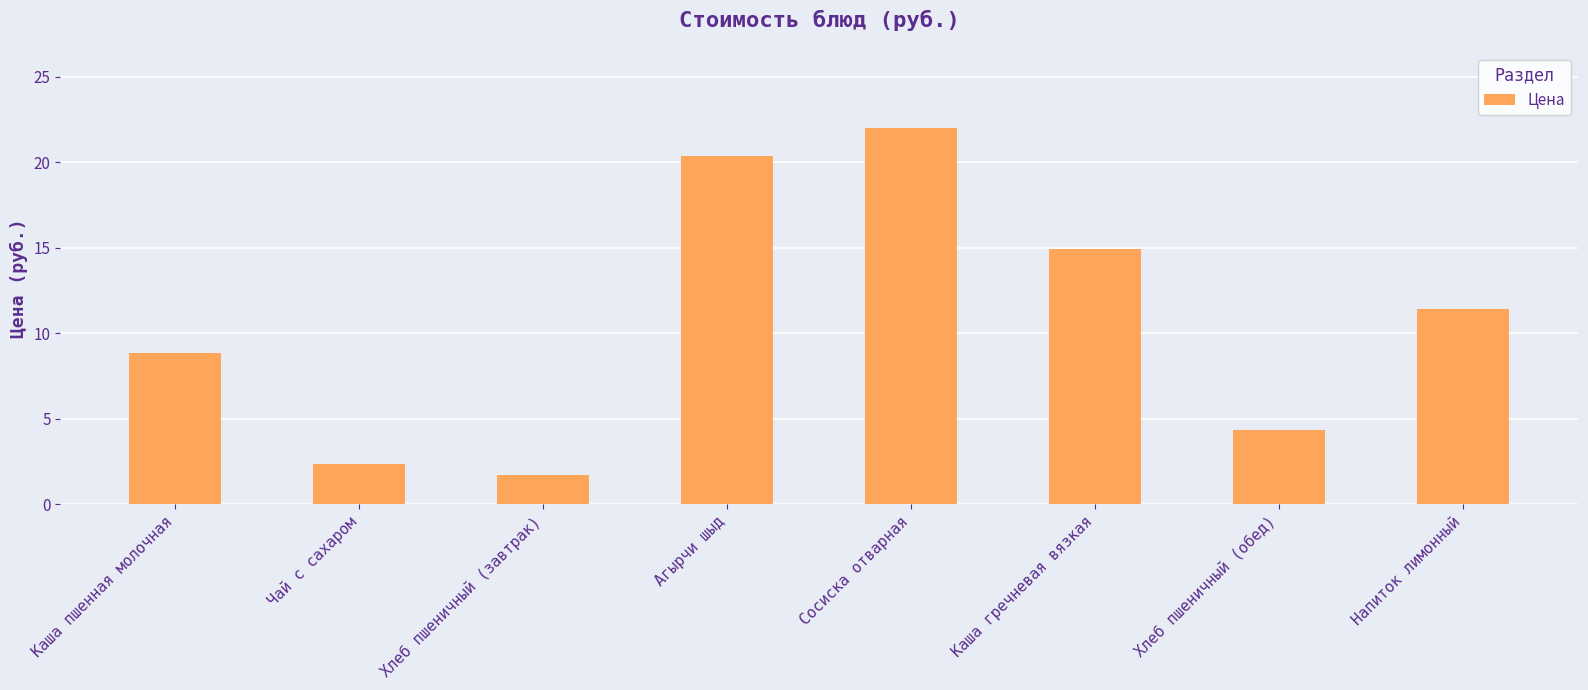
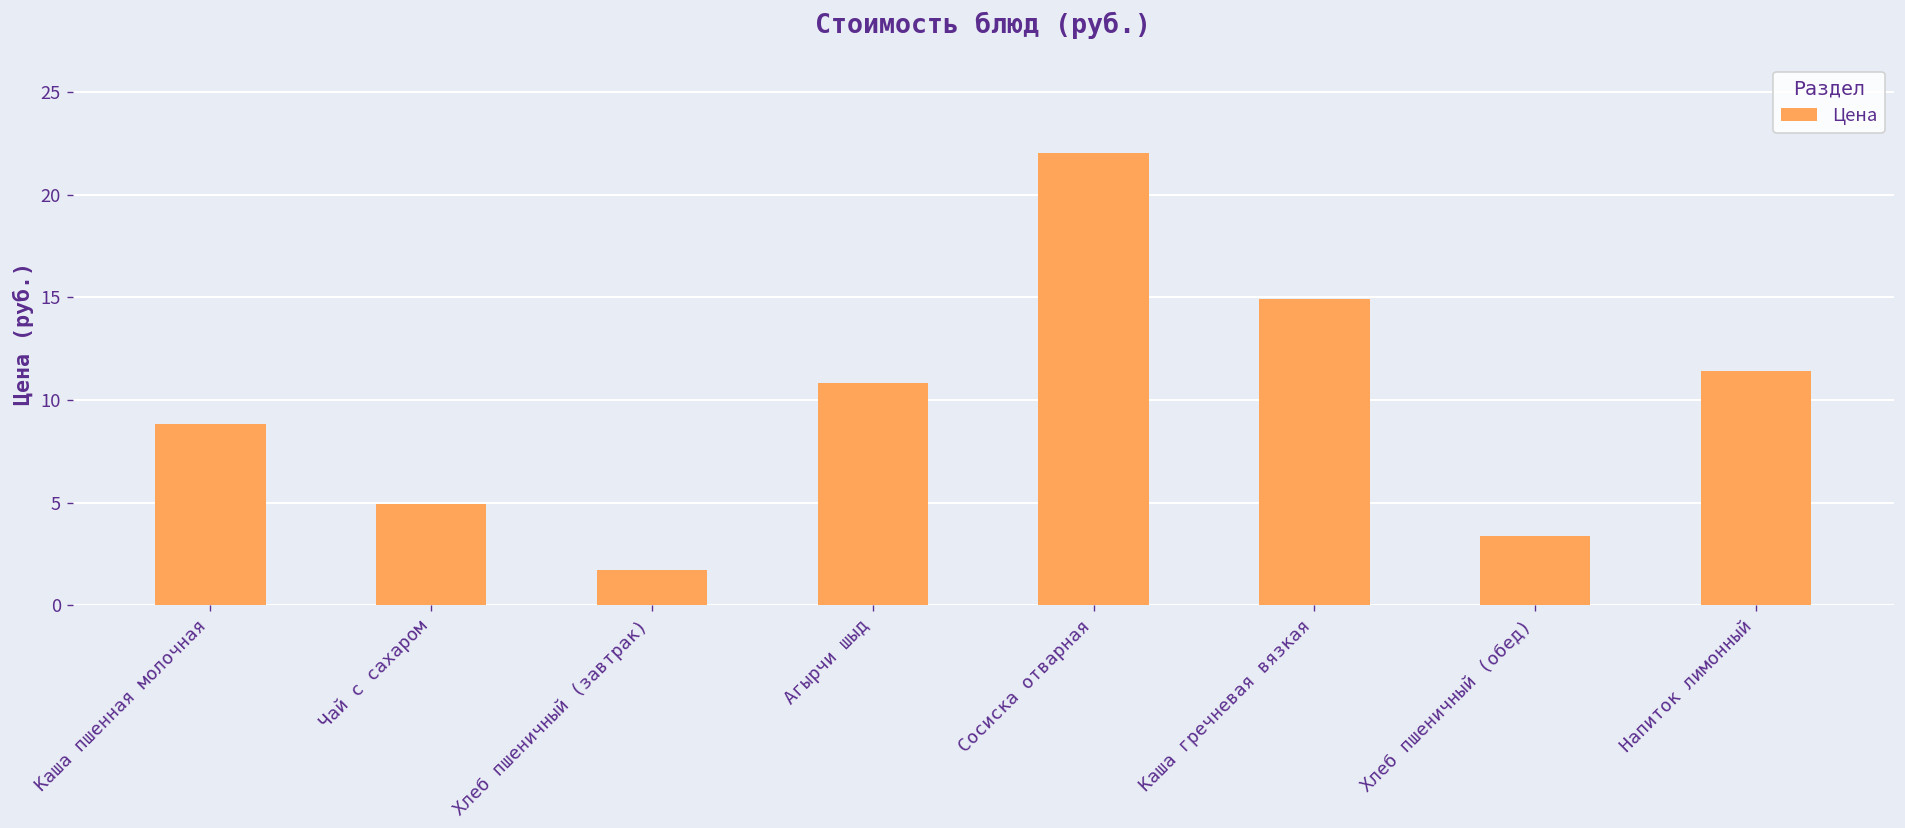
Чай с сахаром: 2.4 -> 4.9
Агырчи шыд: 20.4 -> 10.8
Хлеб пшеничный (обед): 4.4 -> 3.4
